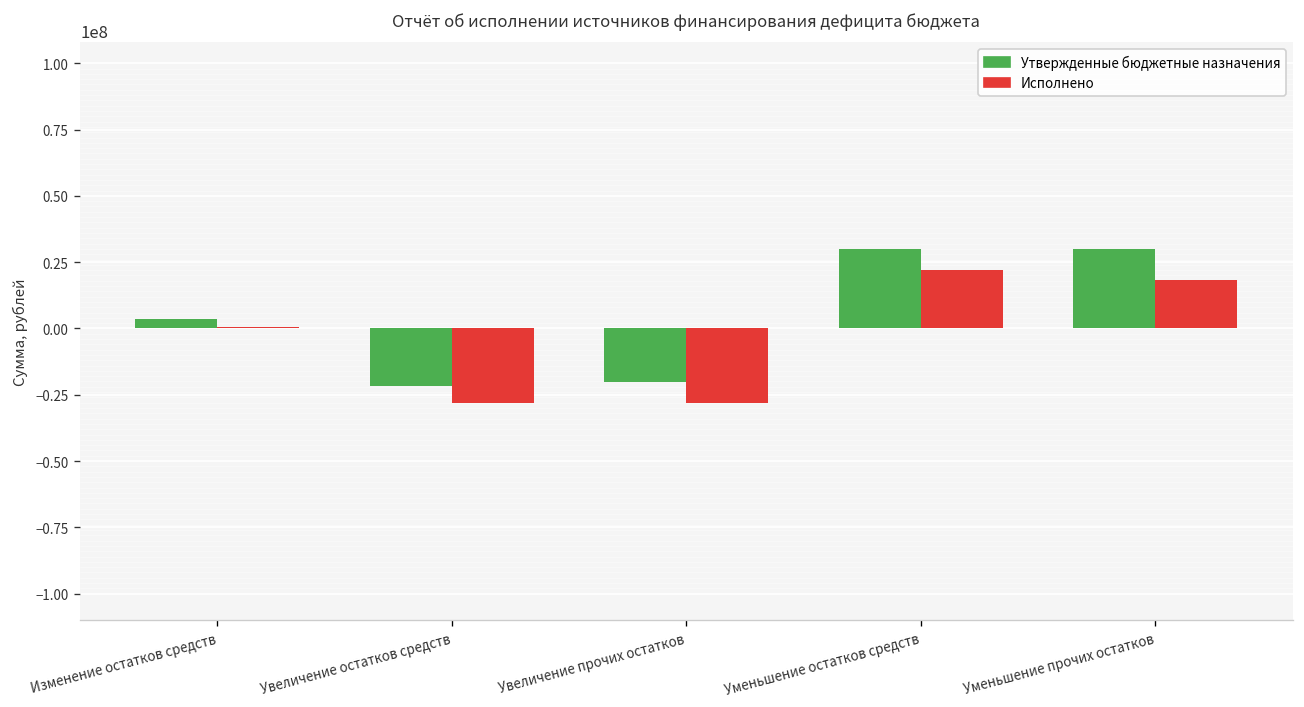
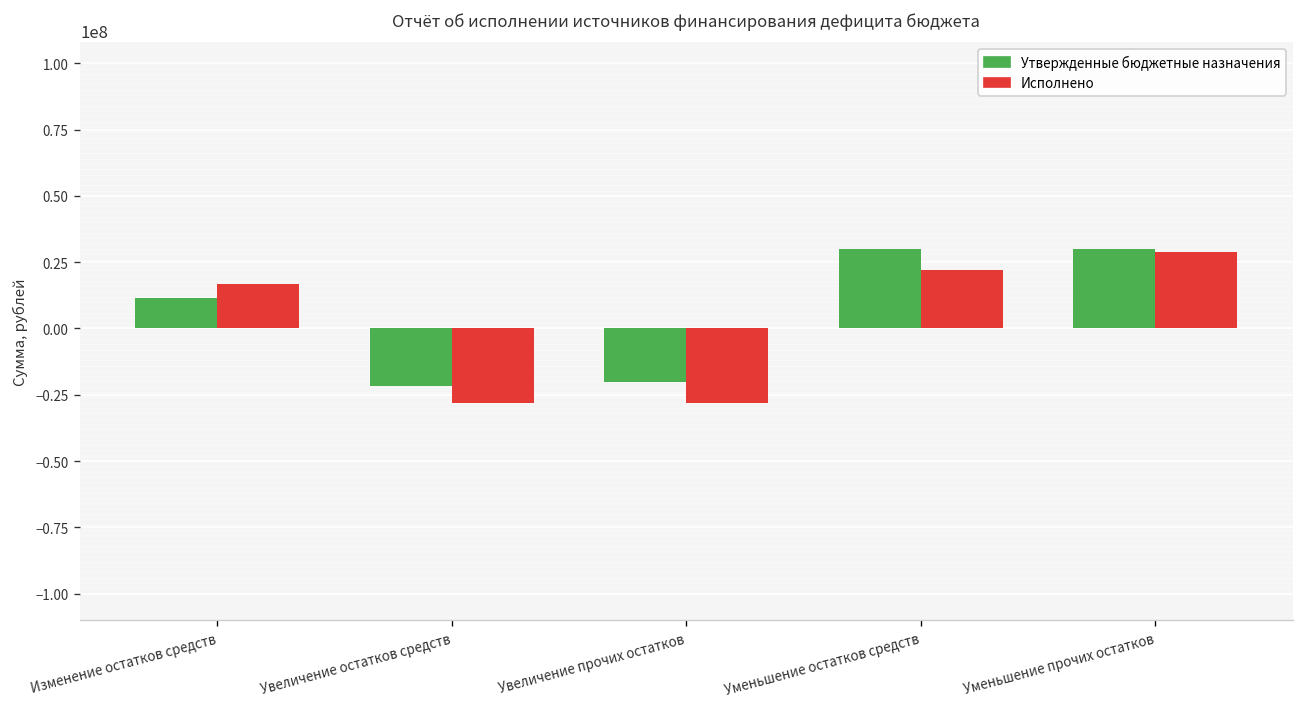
Утвержденные бюджетные назначения, Изменение остатков средств: 4000000 -> 12000000
Исполнено, Изменение остатков средств: 0 -> 17000000
Исполнено, Уменьшение прочих остатков: 18000000 -> 29000000
